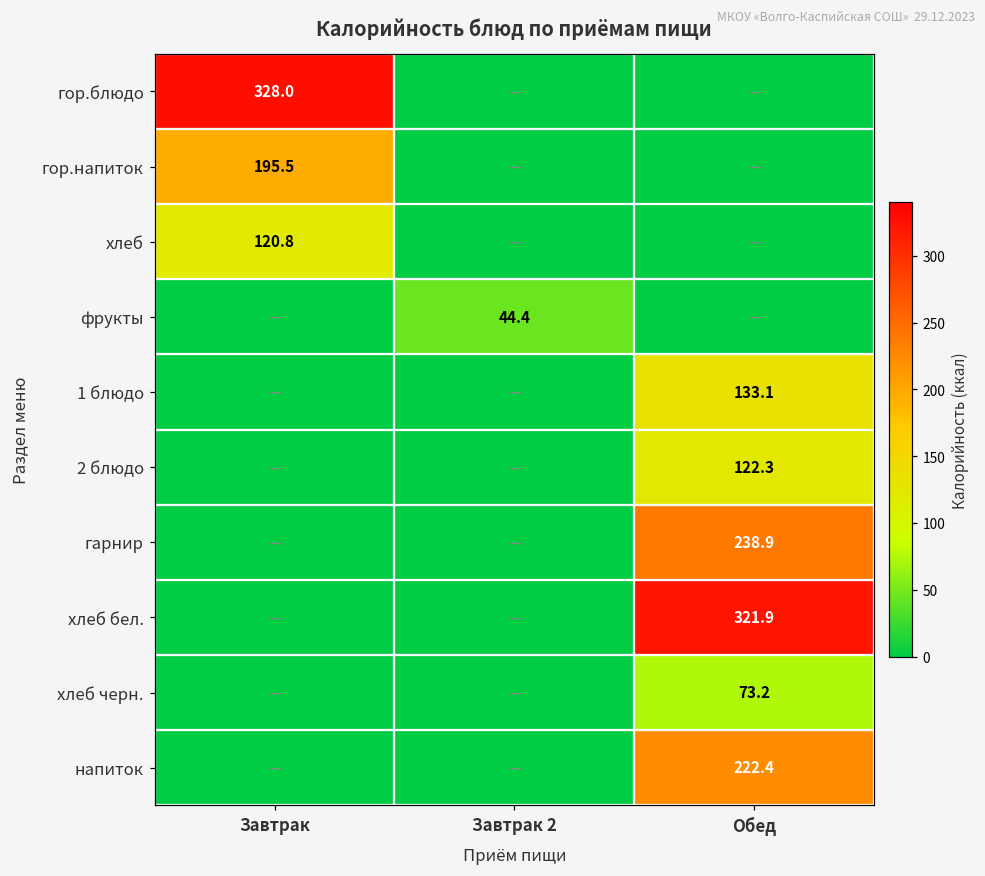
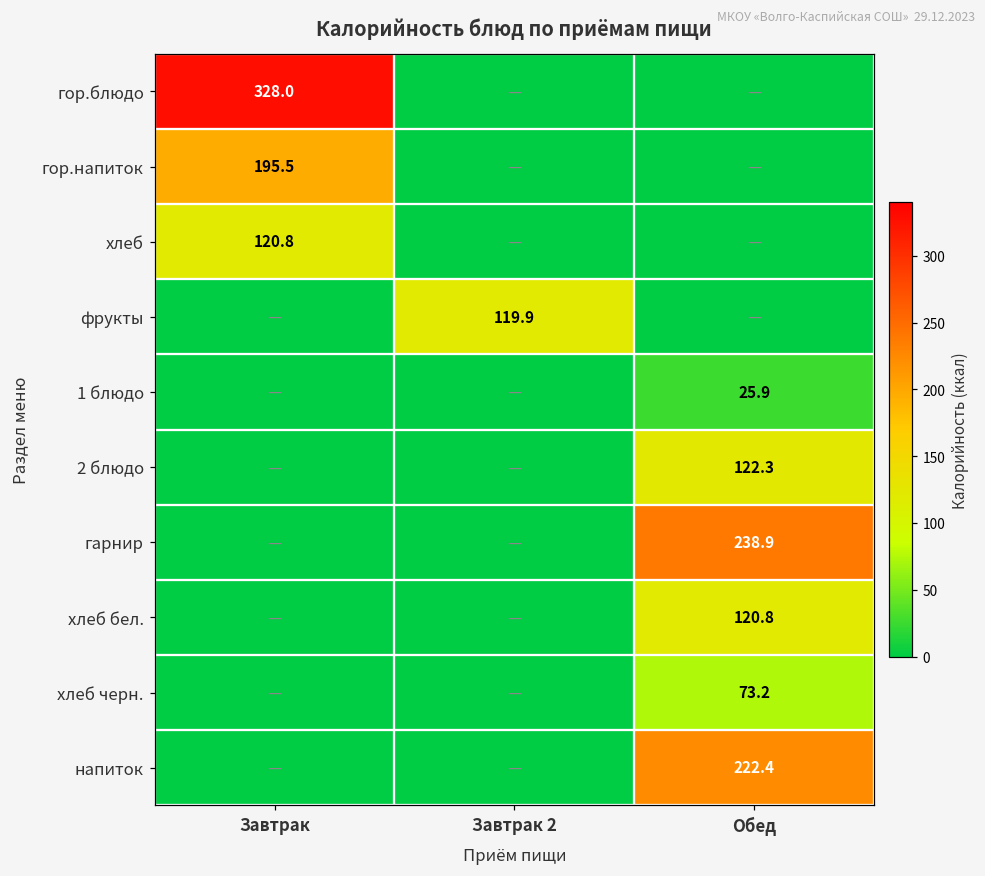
фрукты, Завтрак 2: 44.4 -> 119.9
1 блюдо, Обед: 133.1 -> 25.9
хлеб бел., Обед: 321.9 -> 120.8
